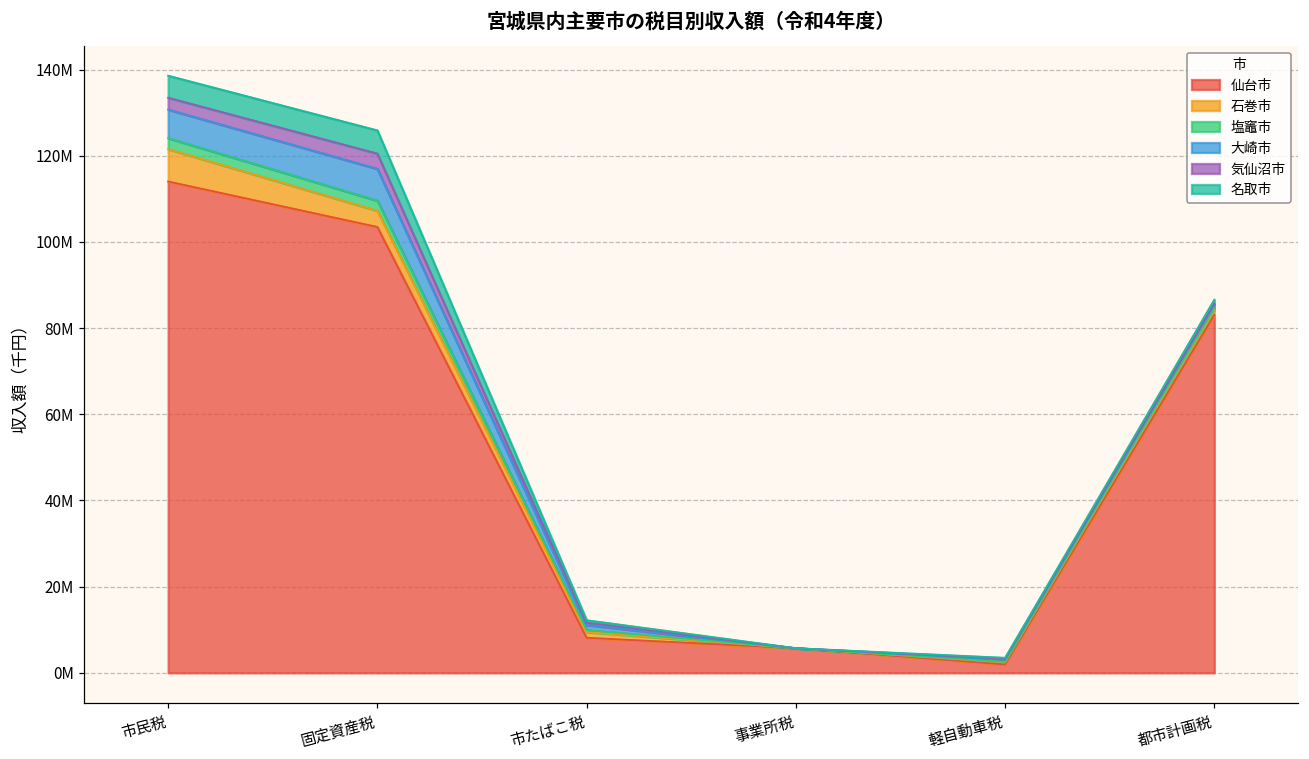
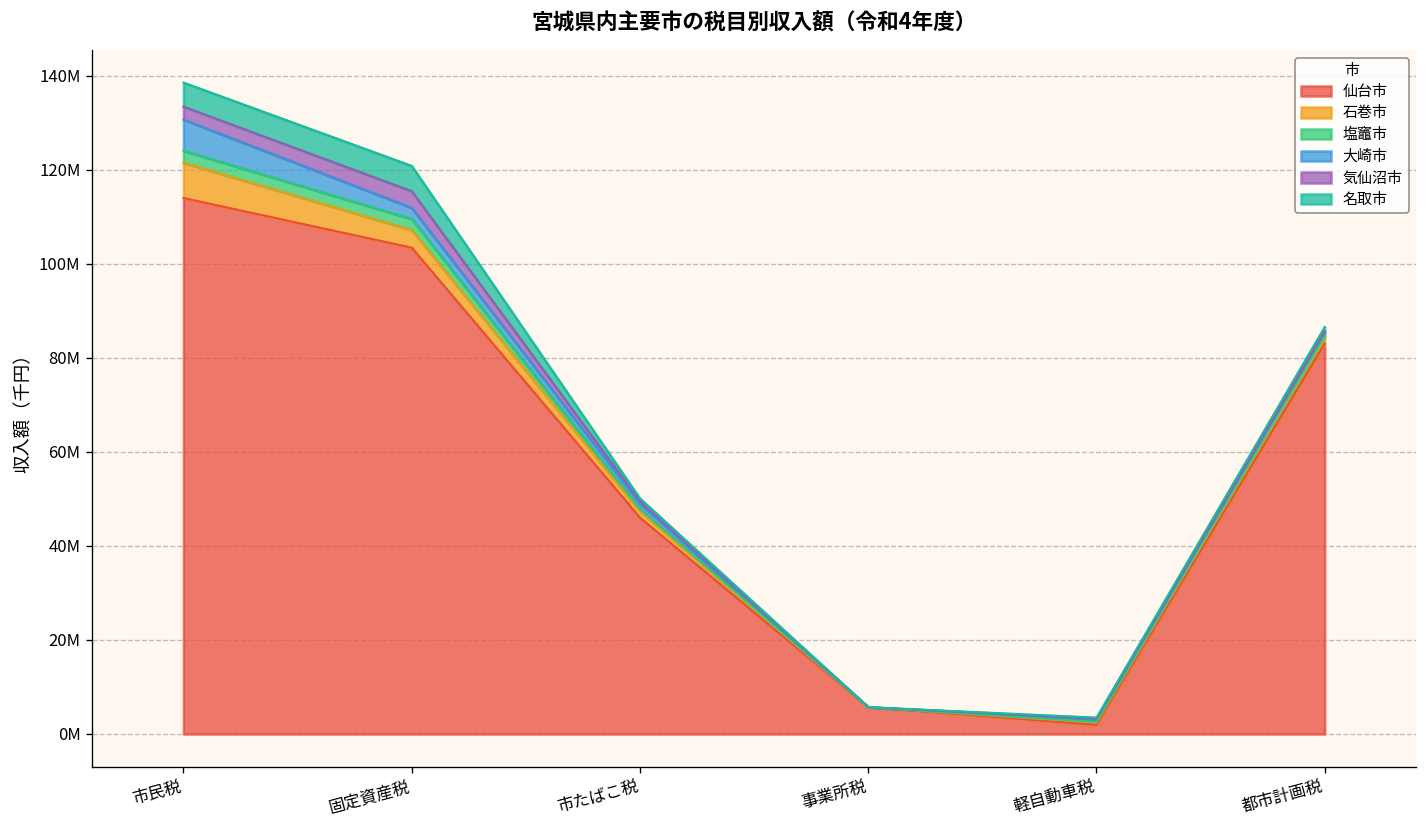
大崎市, 固定資産税: 7000000 -> 2000000
仙台市, 市たばこ税: 8000000 -> 46000000
